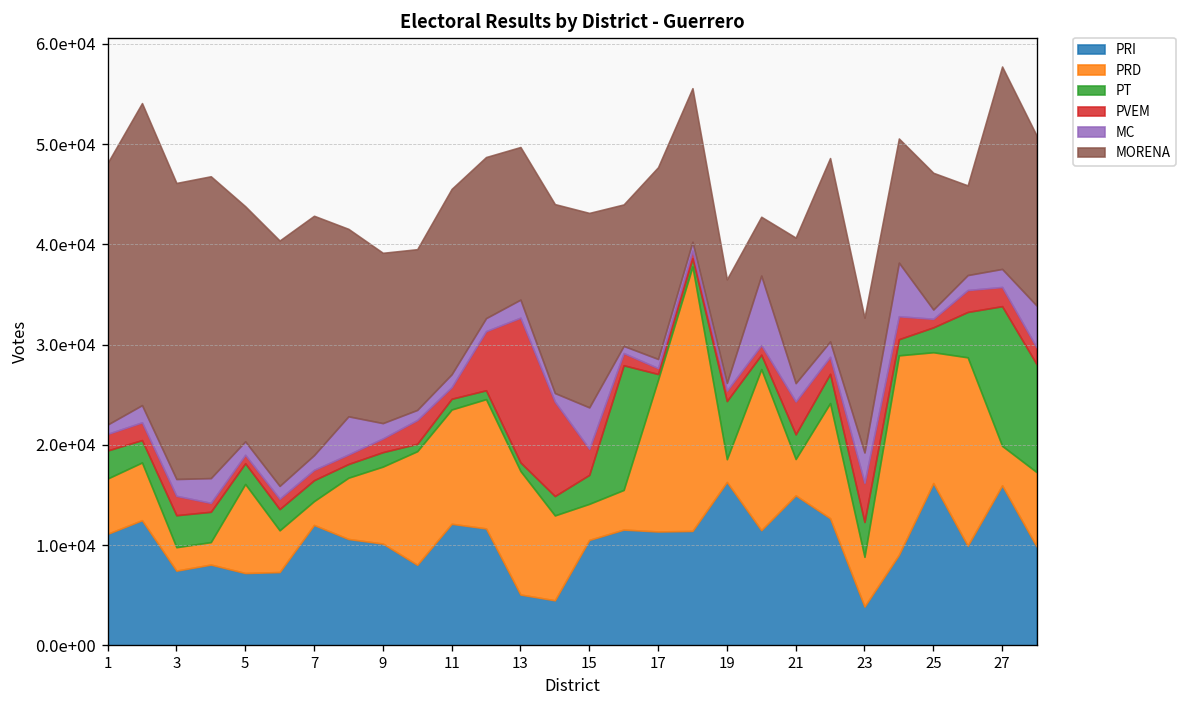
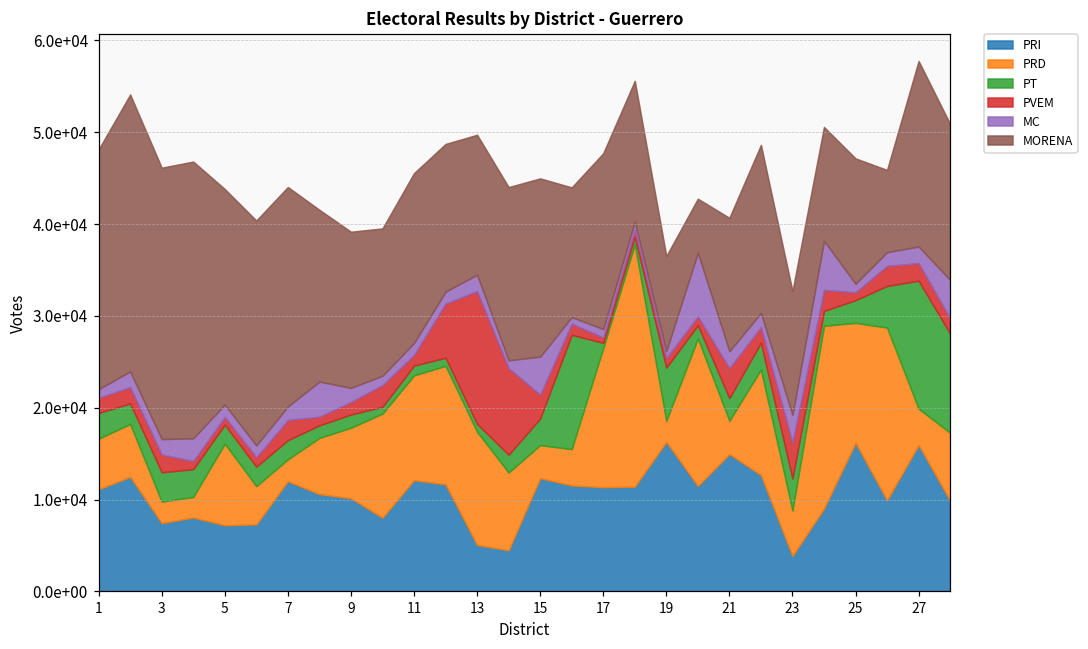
PVEM, 7: 1000 -> 2000
PRI, 15: 11000 -> 12000
